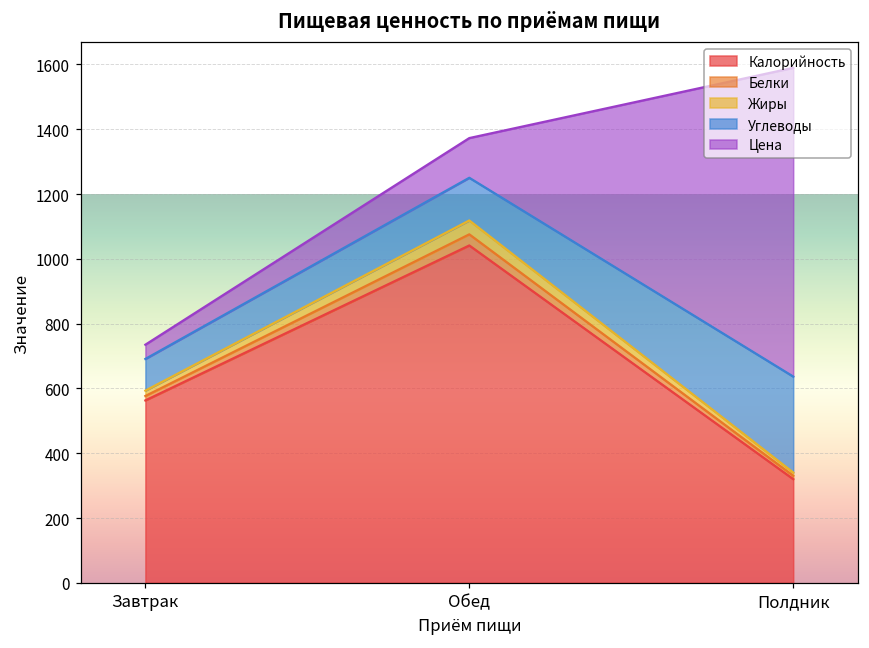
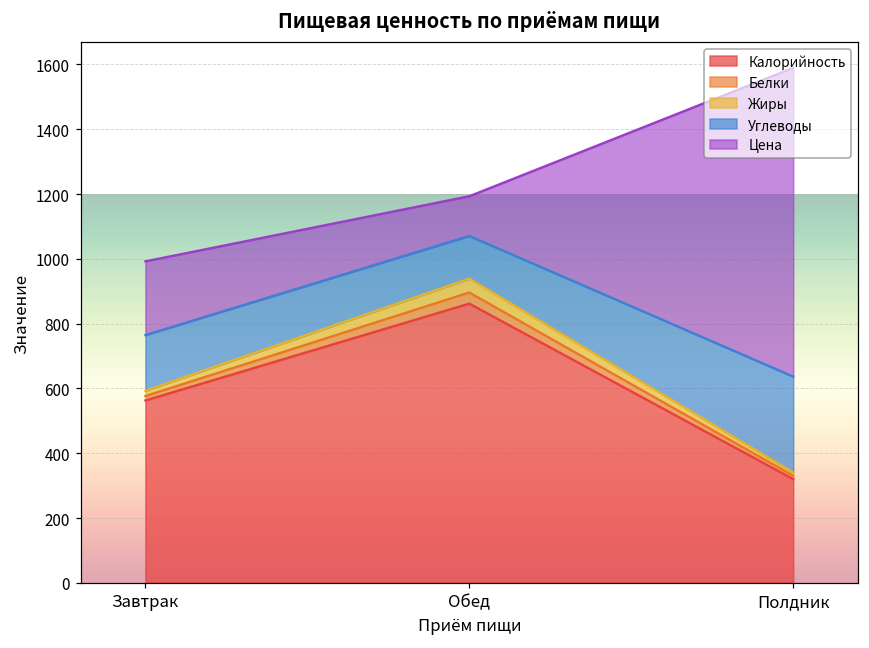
Углеводы, Завтрак: 100 -> 170
Цена, Завтрак: 40 -> 230
Калорийность, Обед: 1040 -> 860
